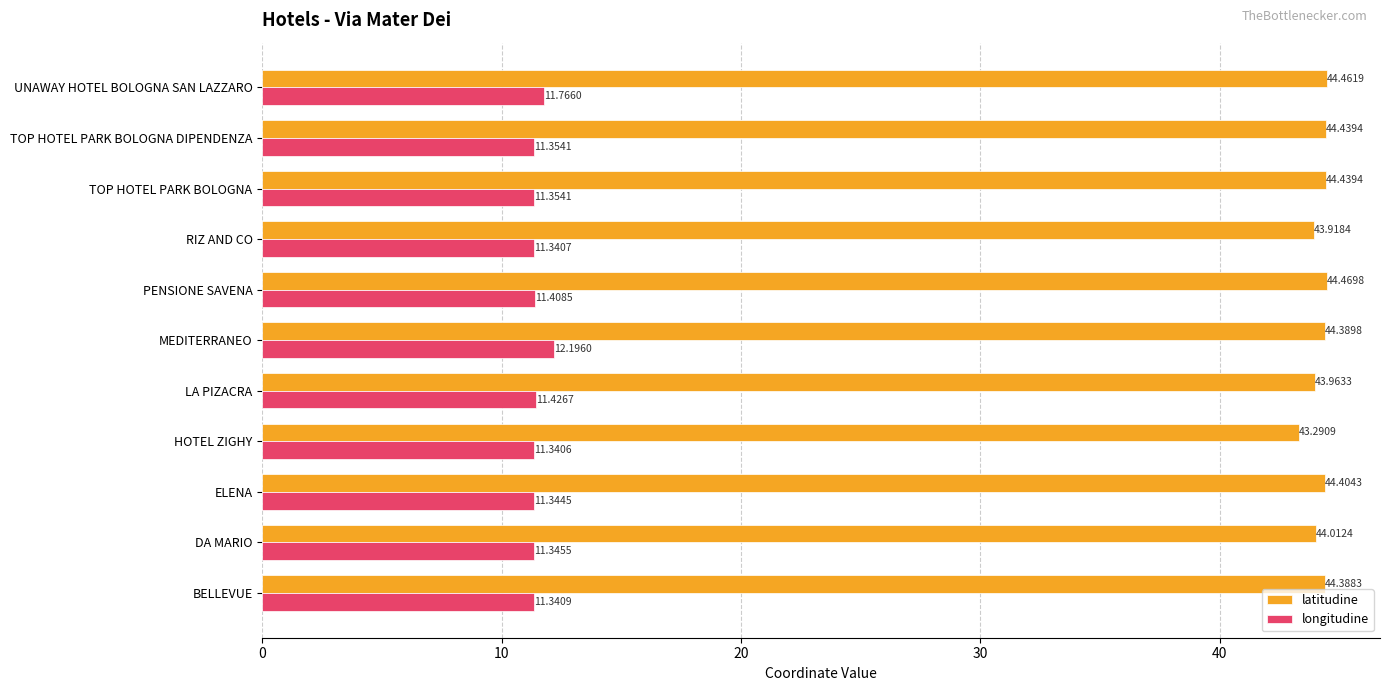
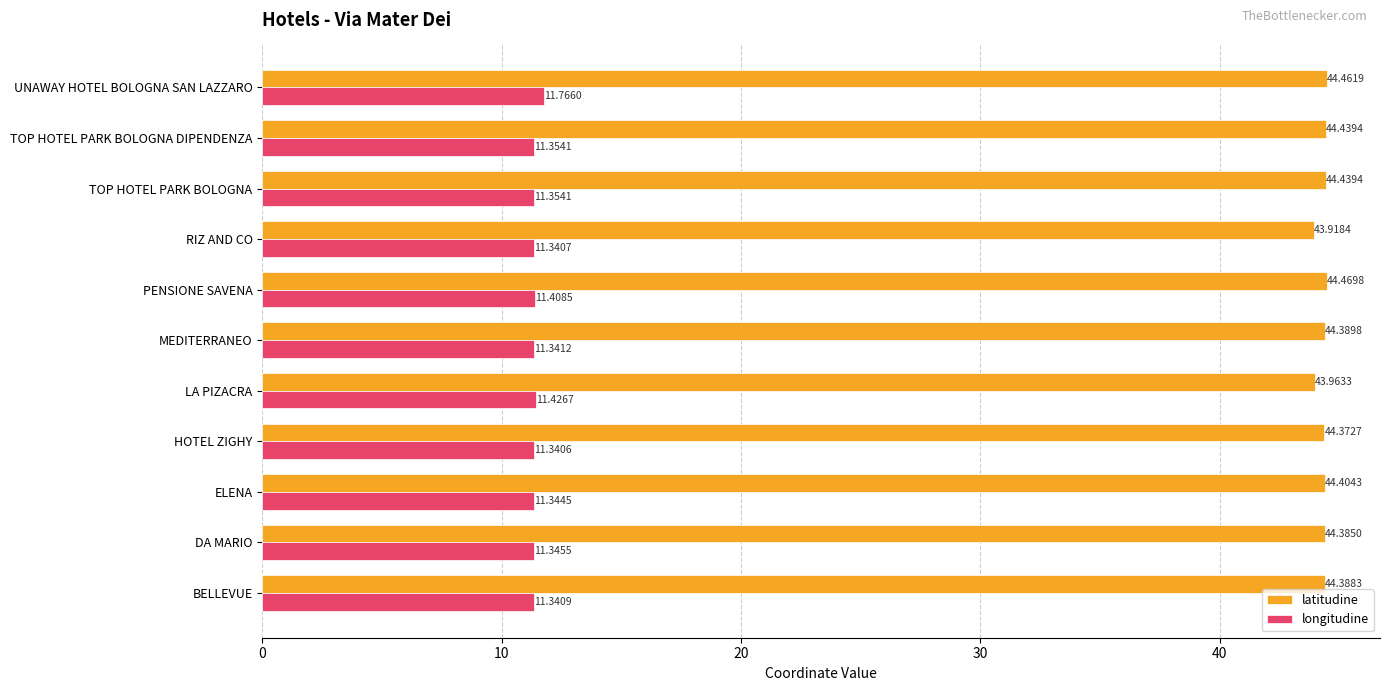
longitudine, MEDITERRANEO: 12.1960 -> 11.3412
latitudine, HOTEL ZIGHY: 43.2909 -> 44.3727
latitudine, DA MARIO: 44.0124 -> 44.3850
